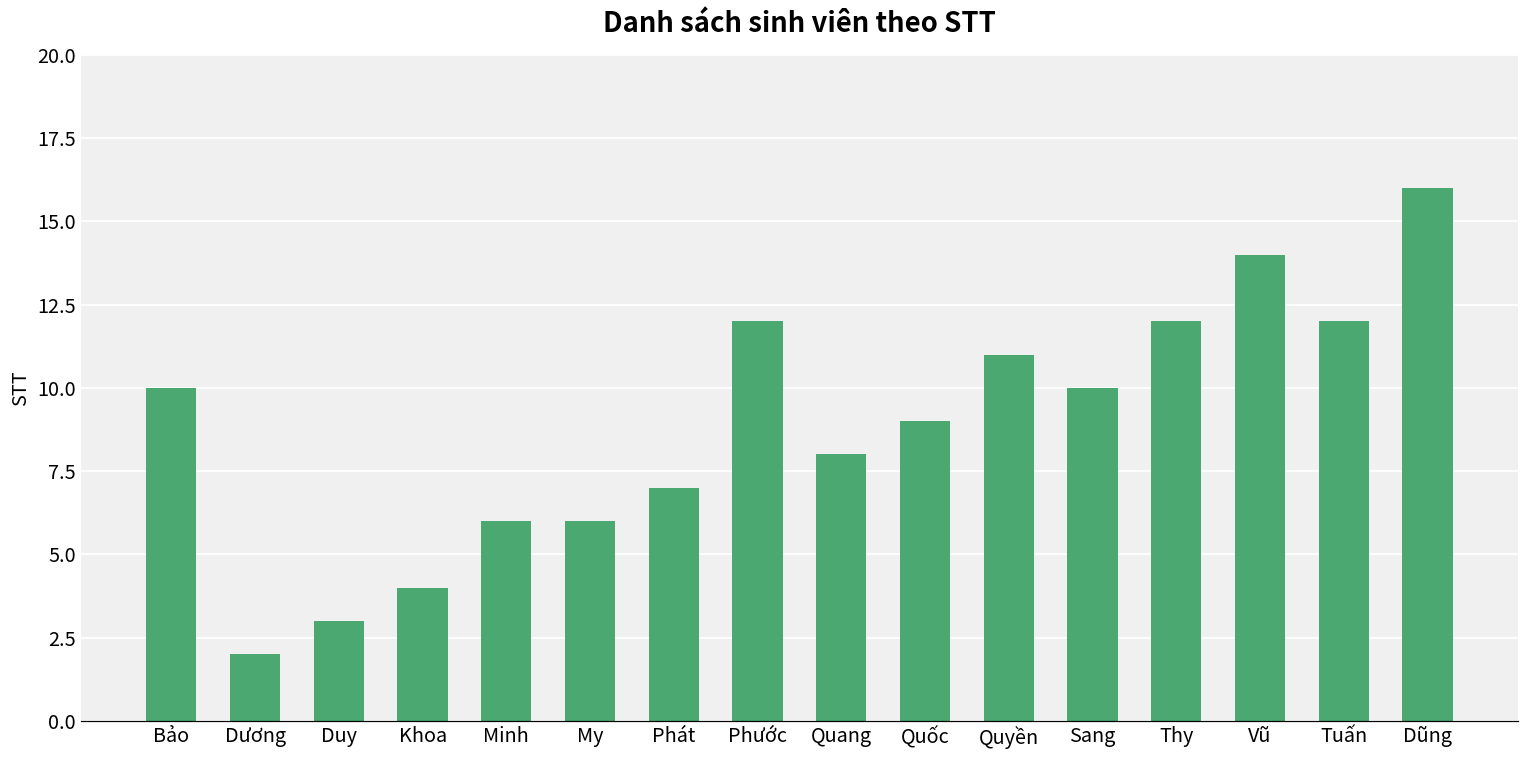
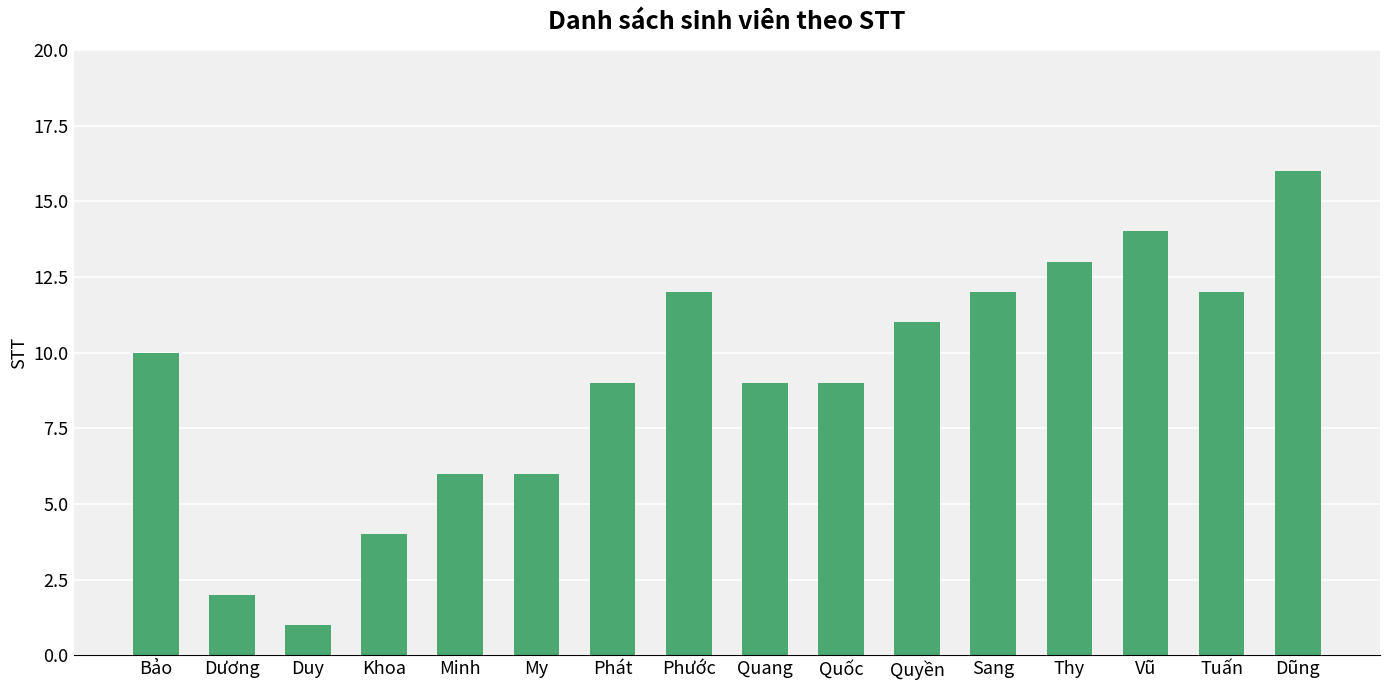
Duy: 3 -> 1
Phát: 7 -> 9
Quang: 8 -> 9
Sang: 10 -> 12
Thy: 12 -> 13
